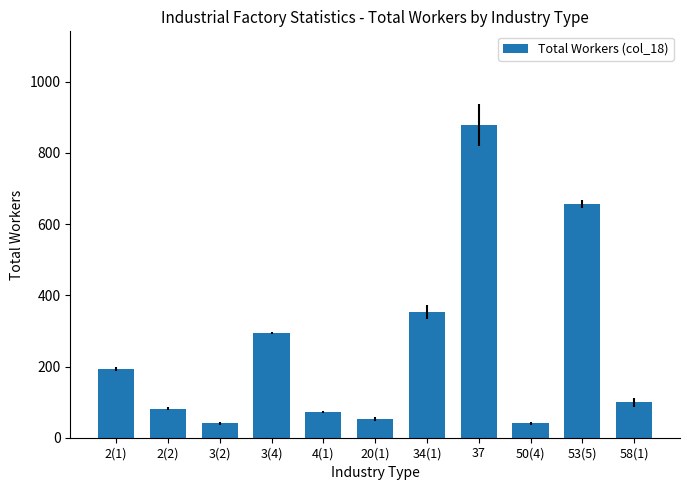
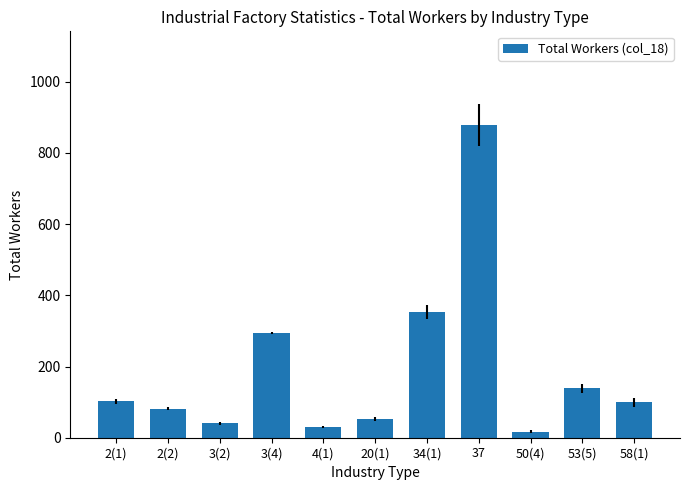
2(1): 190 -> 100
4(1): 70 -> 30
50(4): 40 -> 20
53(5): 660 -> 140
